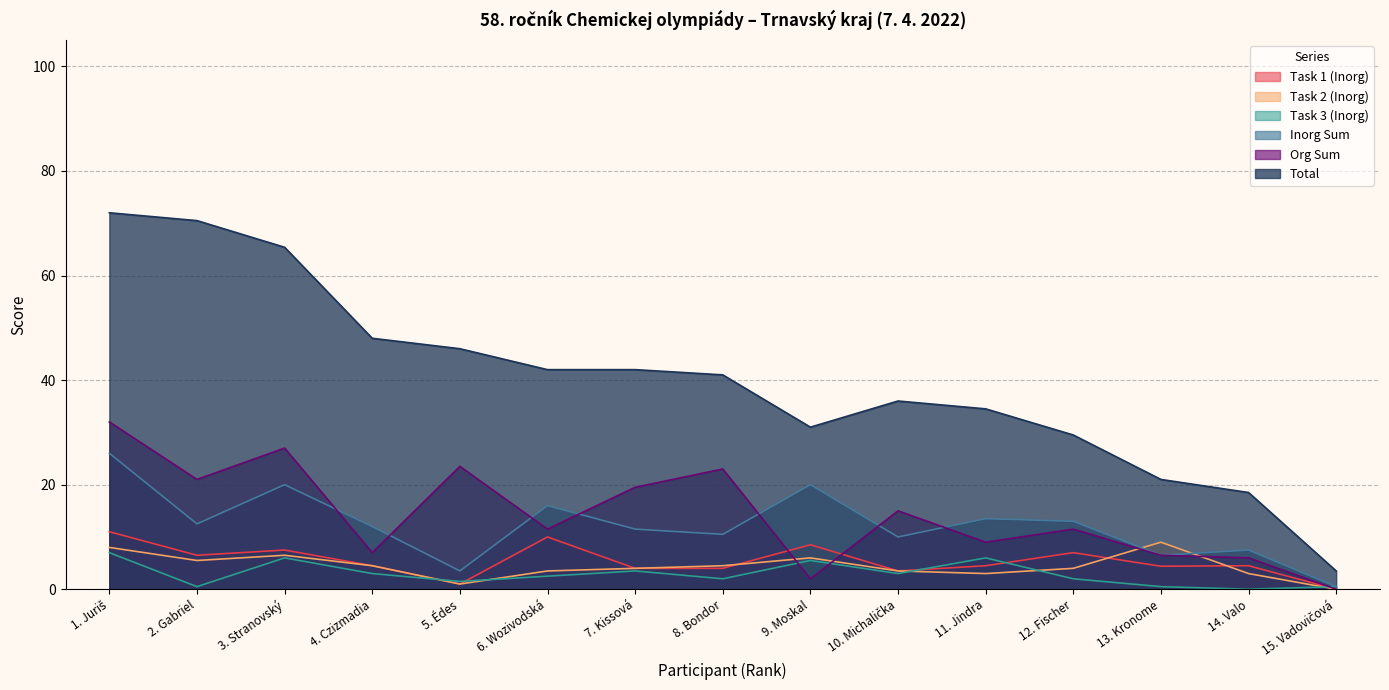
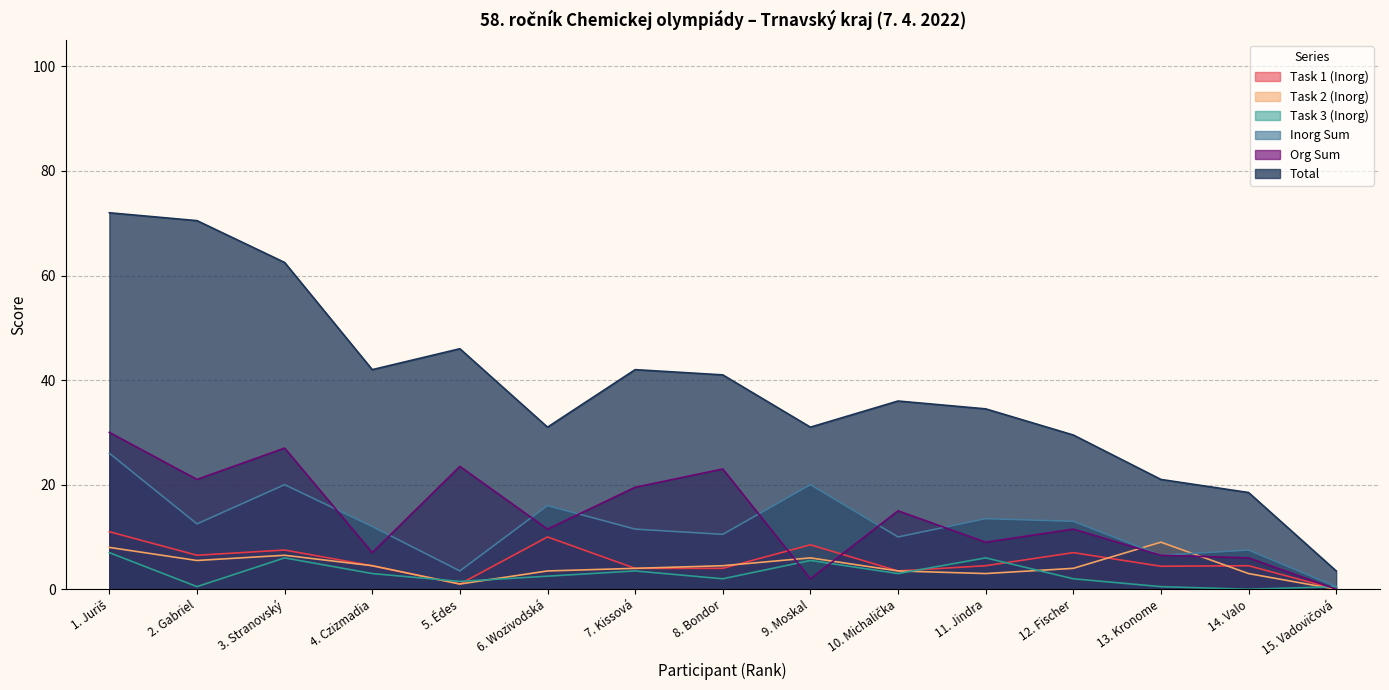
Org Sum, 1. Juriš: 32 -> 30
Total, 3. Stranovský: 65 -> 63
Total, 4. Czizmadia: 48 -> 42
Total, 6. Wozivodská: 42 -> 31
